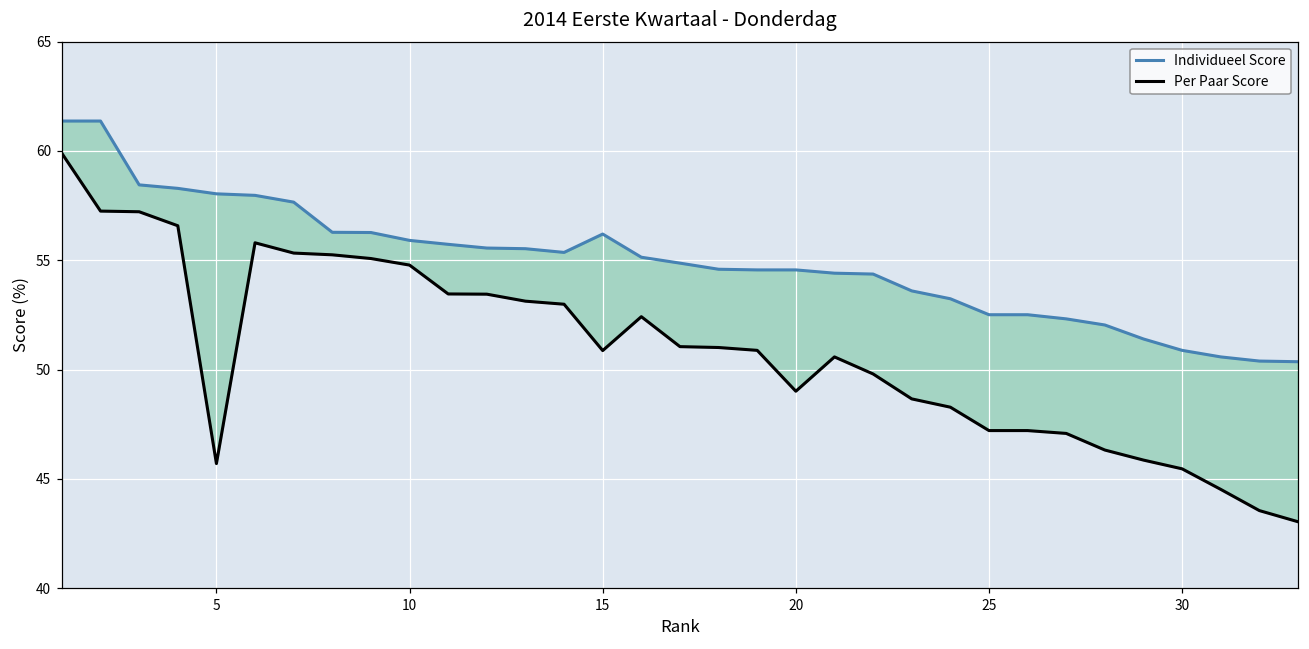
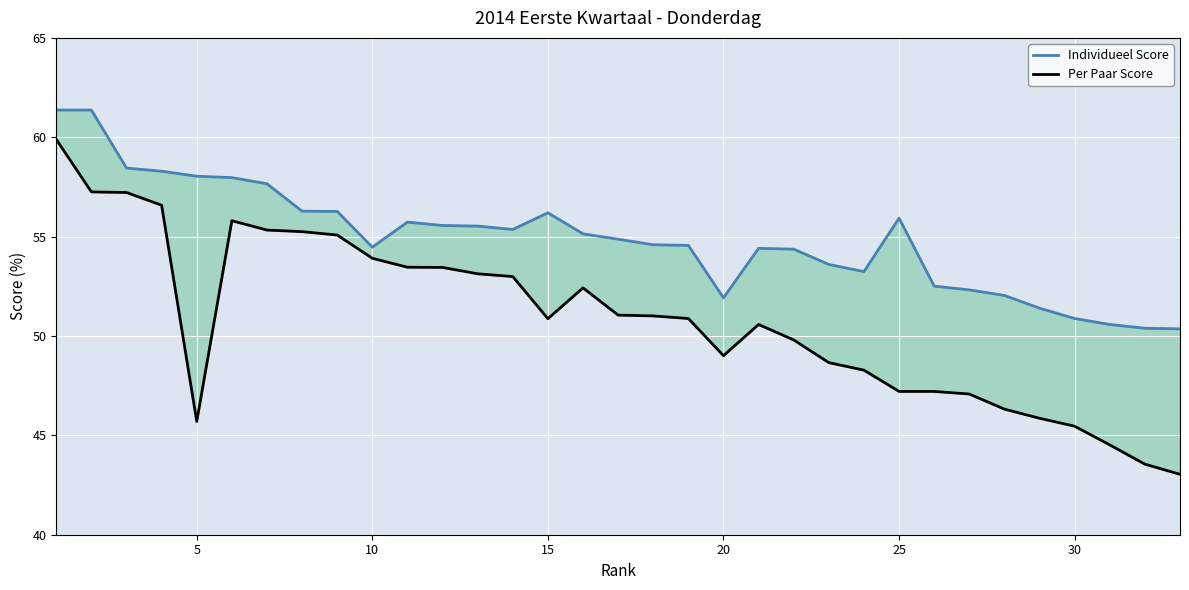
Individueel Score, 10: 55.9 -> 54.5
Per Paar Score, 10: 54.8 -> 53.9
Individueel Score, 20: 54.6 -> 51.9
Individueel Score, 25: 52.5 -> 55.9
